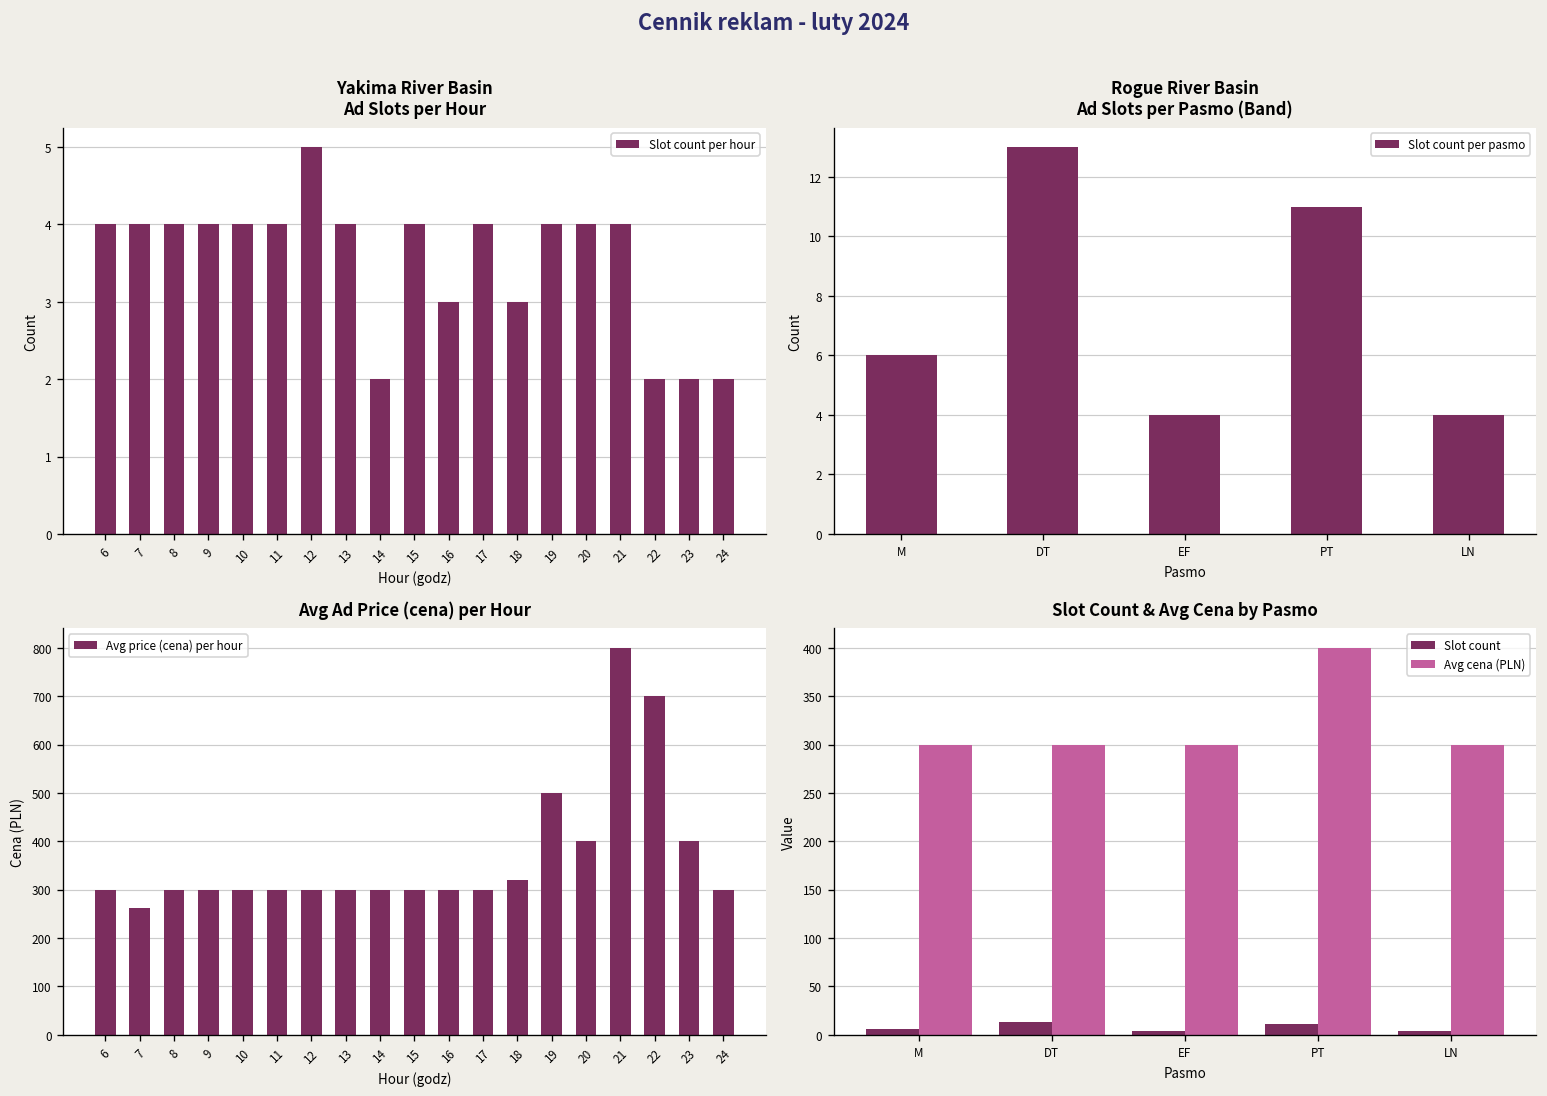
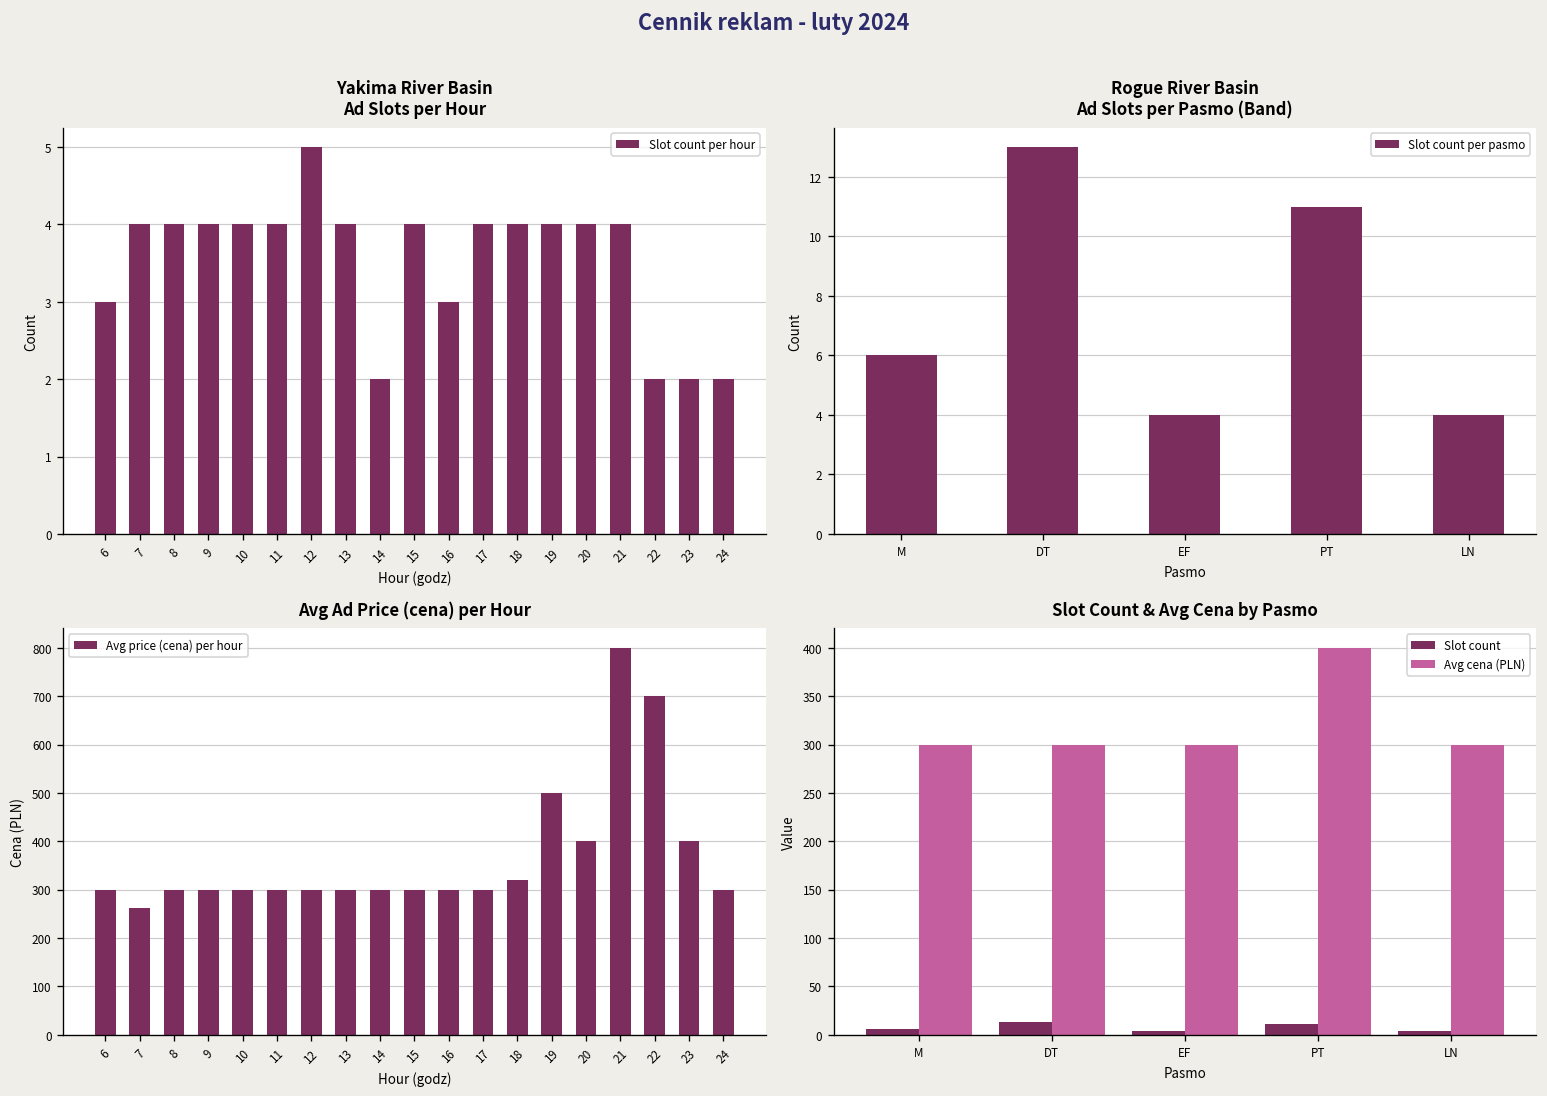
Yakima River Basin Ad Slots per Hour, 6: 4 -> 3
Yakima River Basin Ad Slots per Hour, 18: 3 -> 4
